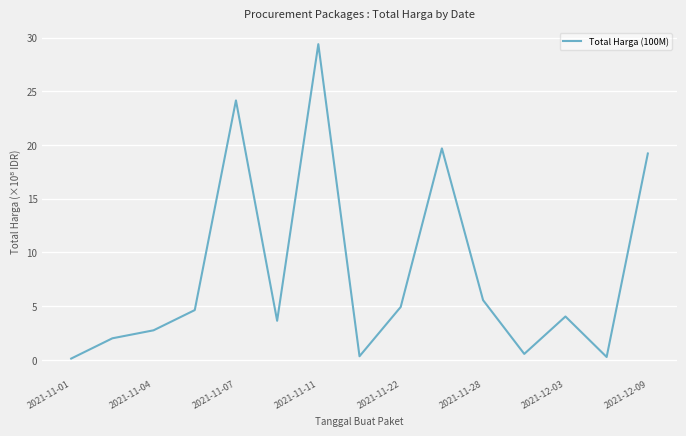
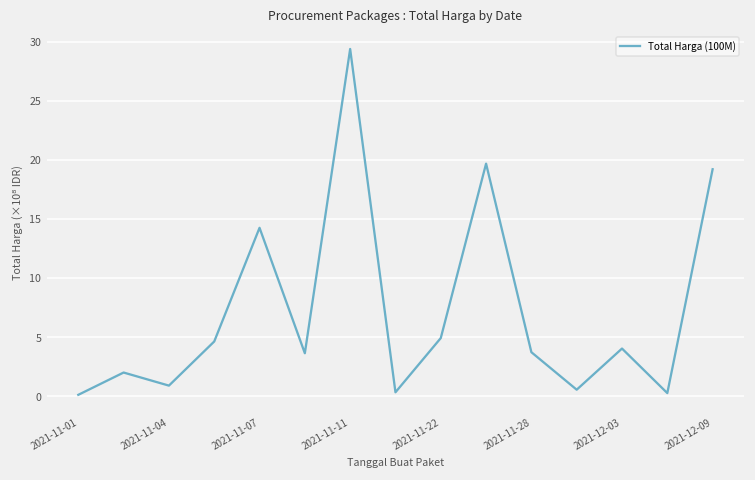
2021-11-04: 2.8 -> 0.9
2021-11-07: 24.2 -> 14.3
2021-11-28: 5.6 -> 3.7
